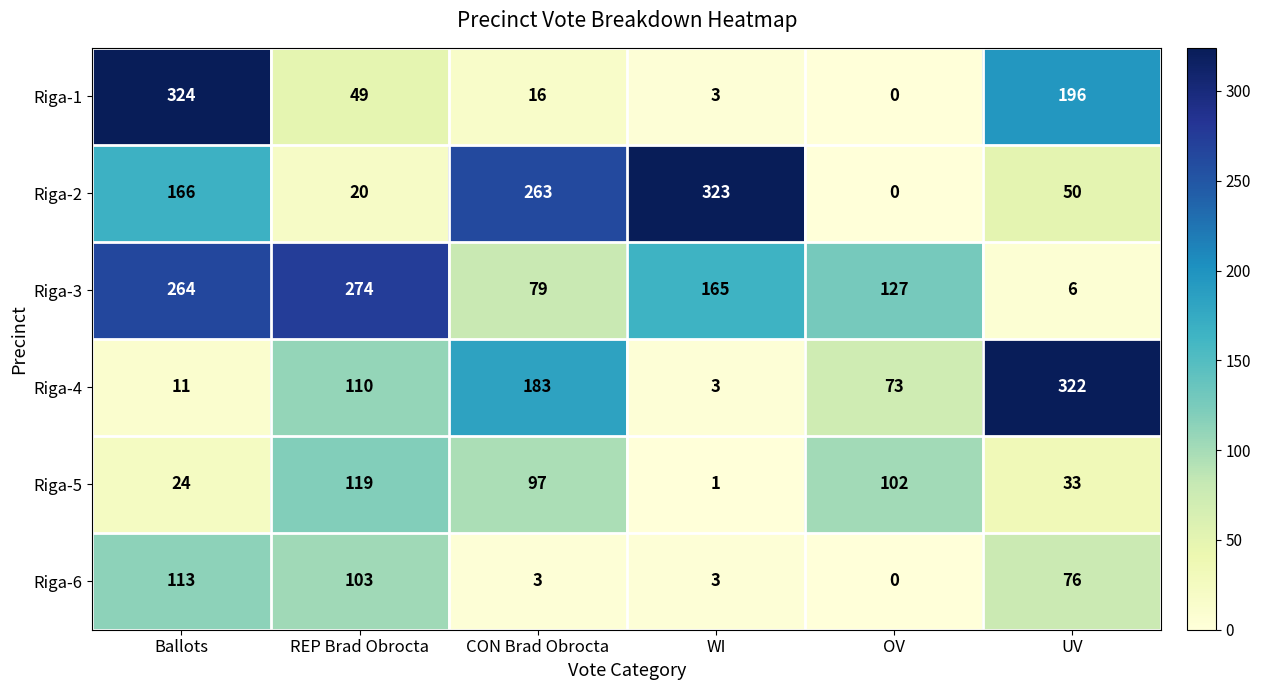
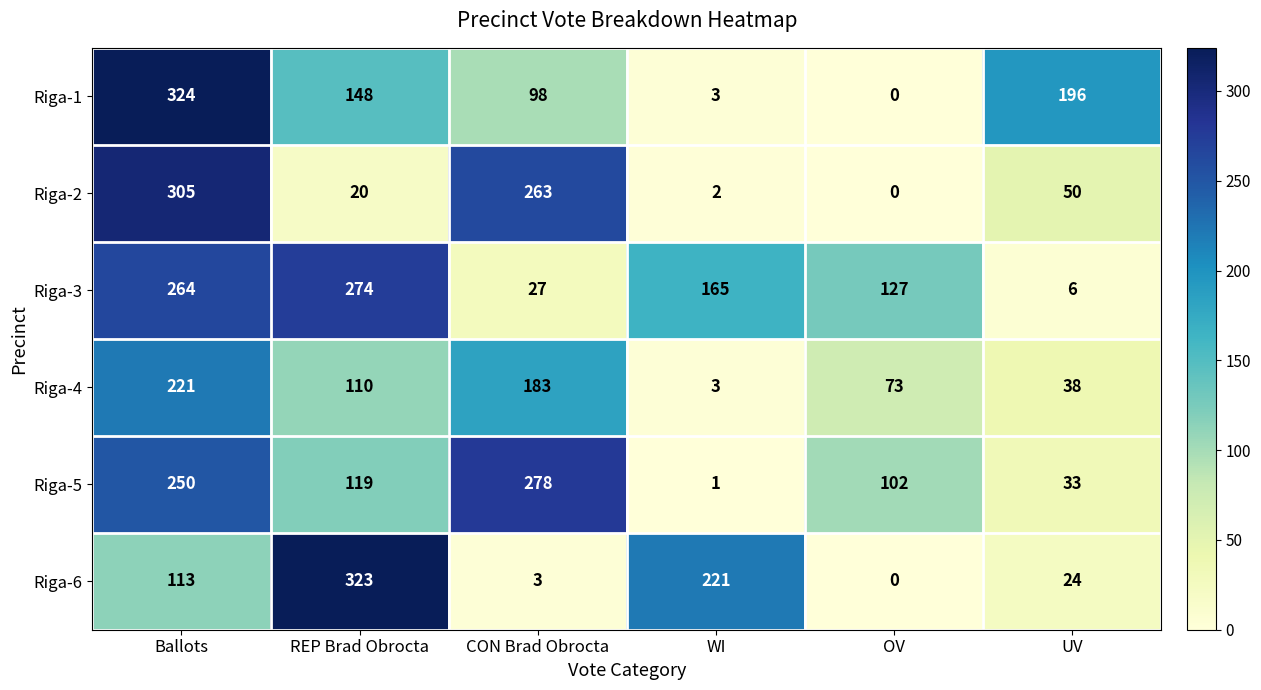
Riga-1, REP Brad Obrocta: 49 -> 148
Riga-1, CON Brad Obrocta: 16 -> 98
Riga-2, Ballots: 166 -> 305
Riga-2, WI: 323 -> 2
Riga-3, CON Brad Obrocta: 79 -> 27
Riga-4, Ballots: 11 -> 221
Riga-4, UV: 322 -> 38
Riga-5, Ballots: 24 -> 250
Riga-5, CON Brad Obrocta: 97 -> 278
Riga-6, REP Brad Obrocta: 103 -> 323
Riga-6, WI: 3 -> 221
Riga-6, UV: 76 -> 24
